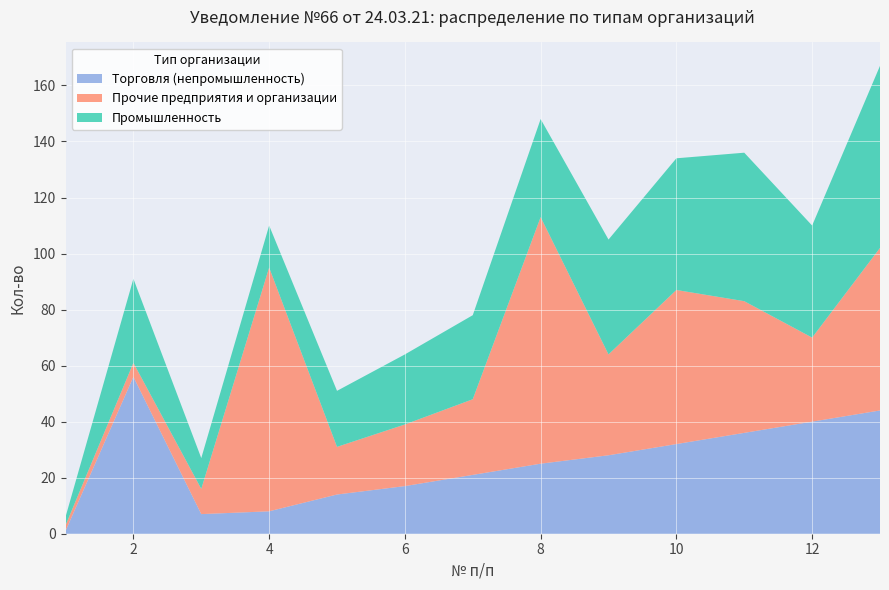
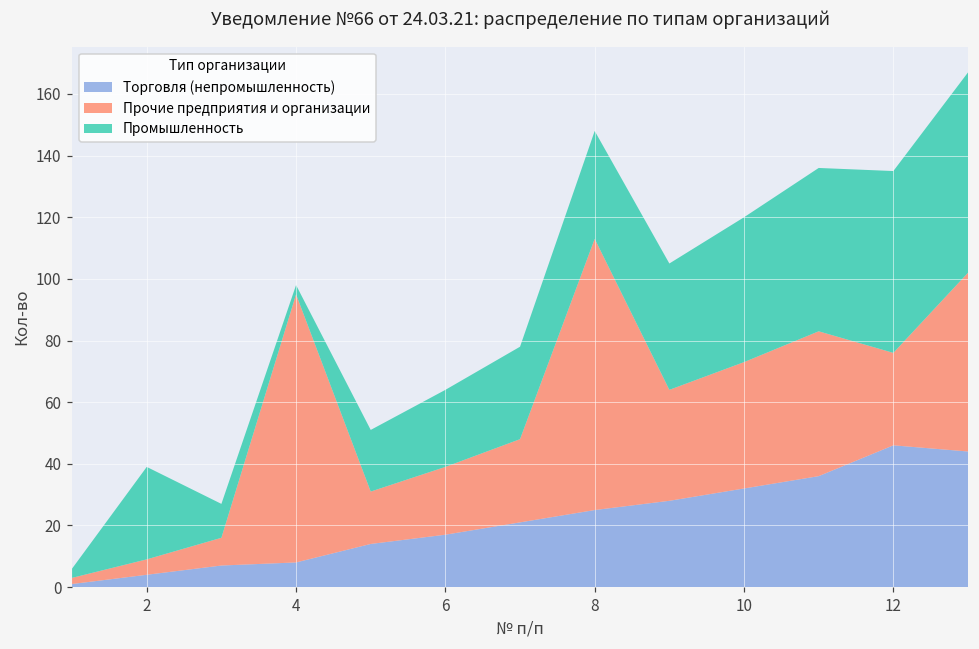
Торговля (непромышленность), 2: 56 -> 4
Промышленность, 4: 15 -> 3
Прочие предприятия и организации, 10: 55 -> 41
Торговля (непромышленность), 12: 40 -> 46
Промышленность, 12: 40 -> 59
